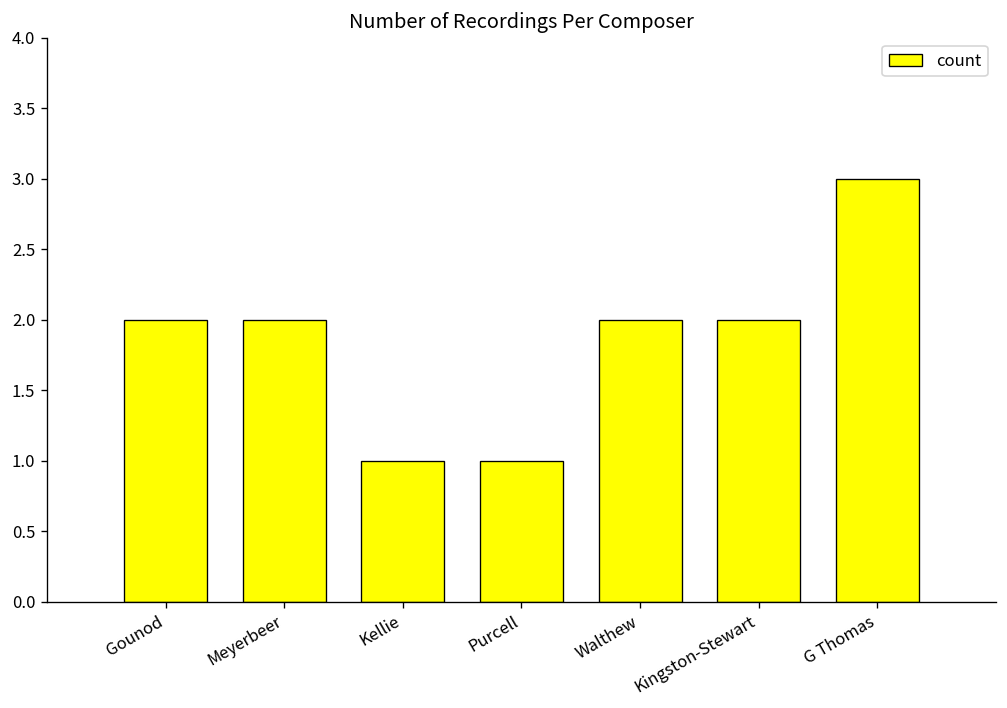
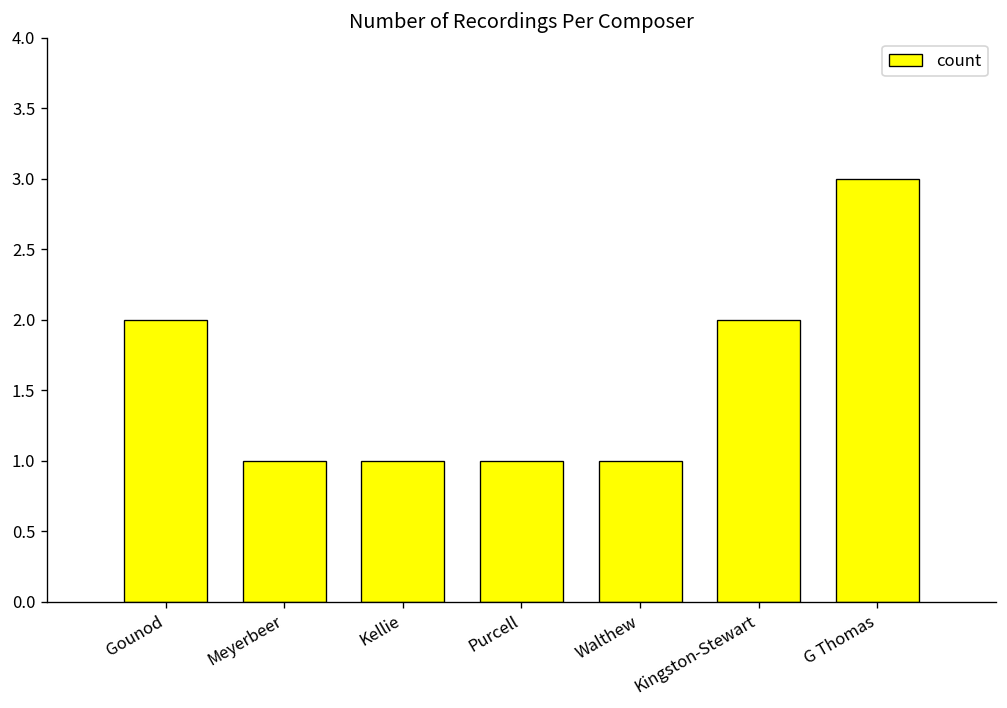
Meyerbeer: 2 -> 1
Walthew: 2 -> 1
